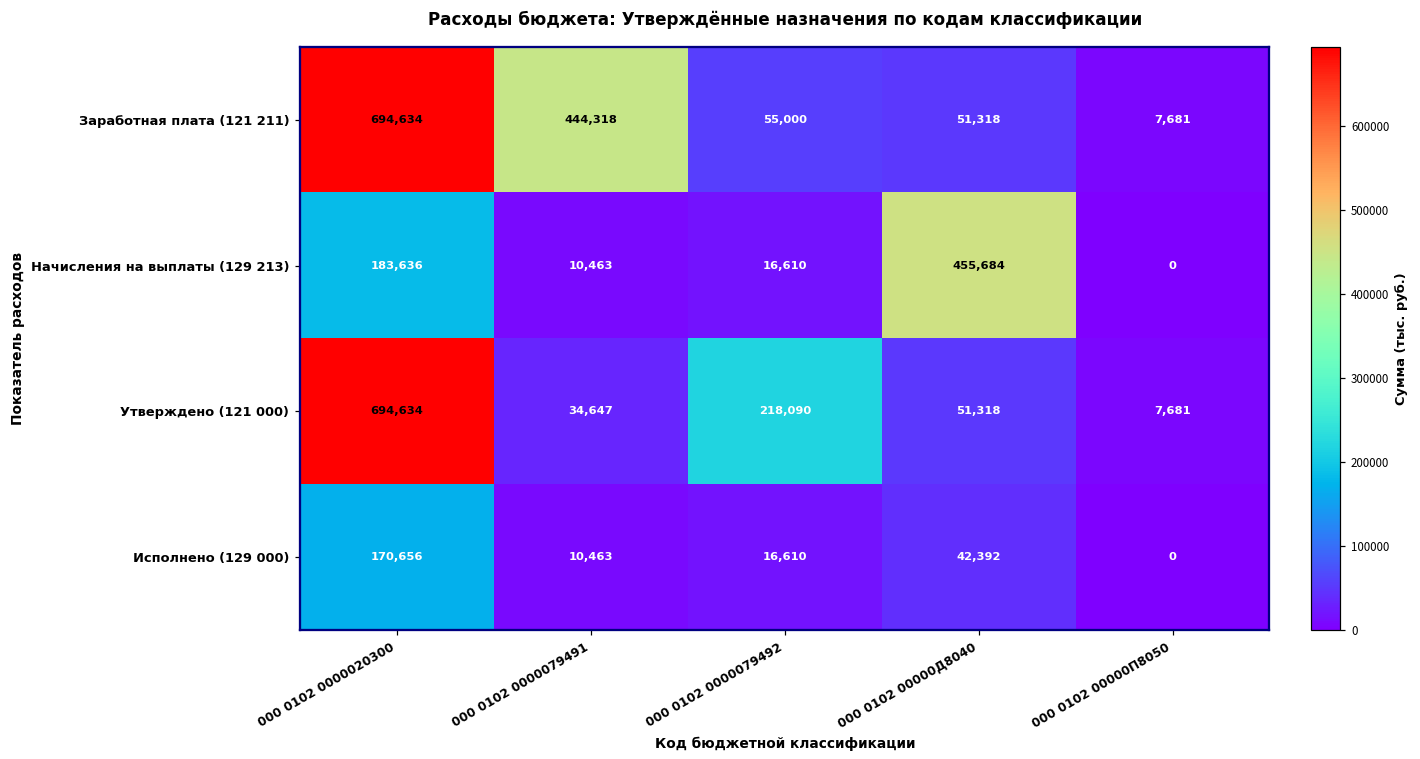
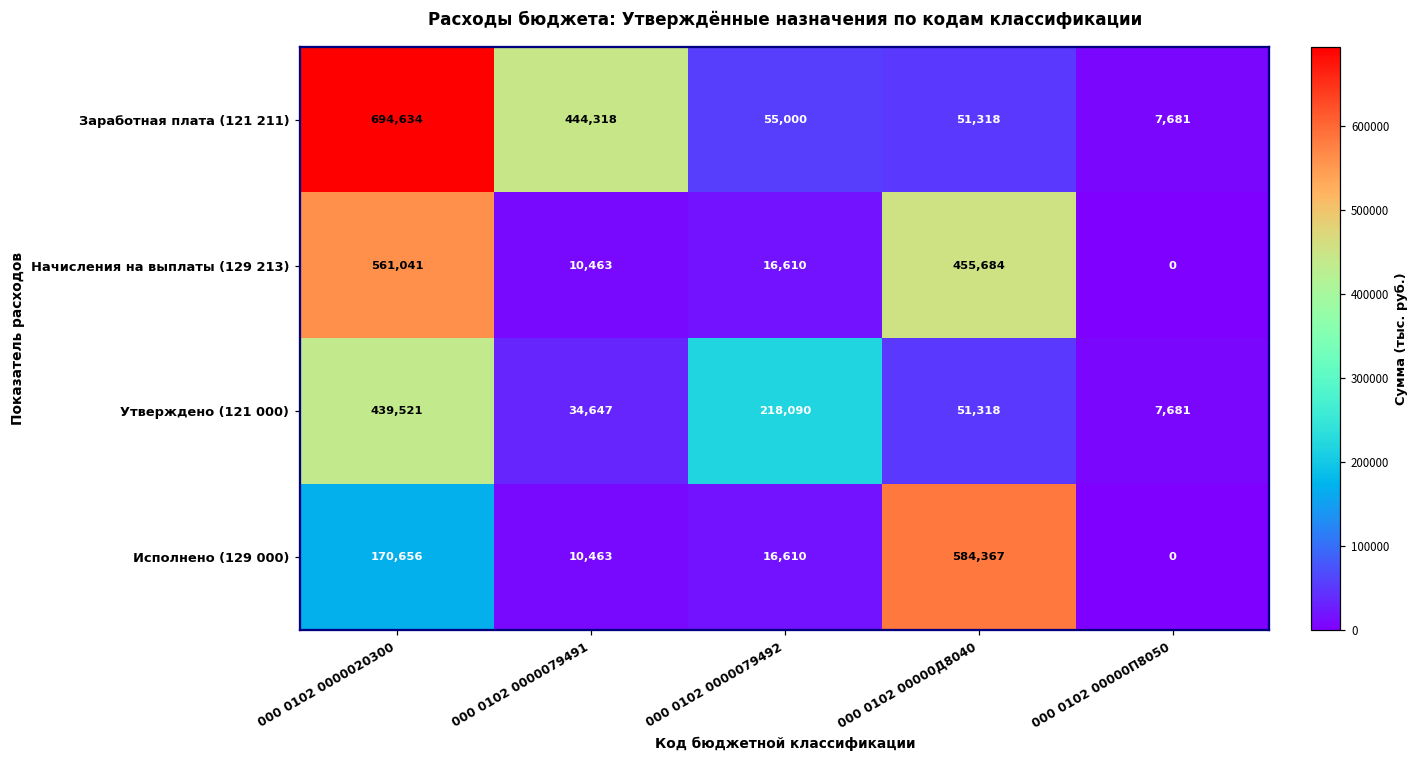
Начисления на выплаты (129 213), 000 0102 0000020300: 183,636 -> 561,041
Утверждено (121 000), 000 0102 0000020300: 694,634 -> 439,521
Исполнено (129 000), 000 0102 00000Д8040: 42,392 -> 584,367
